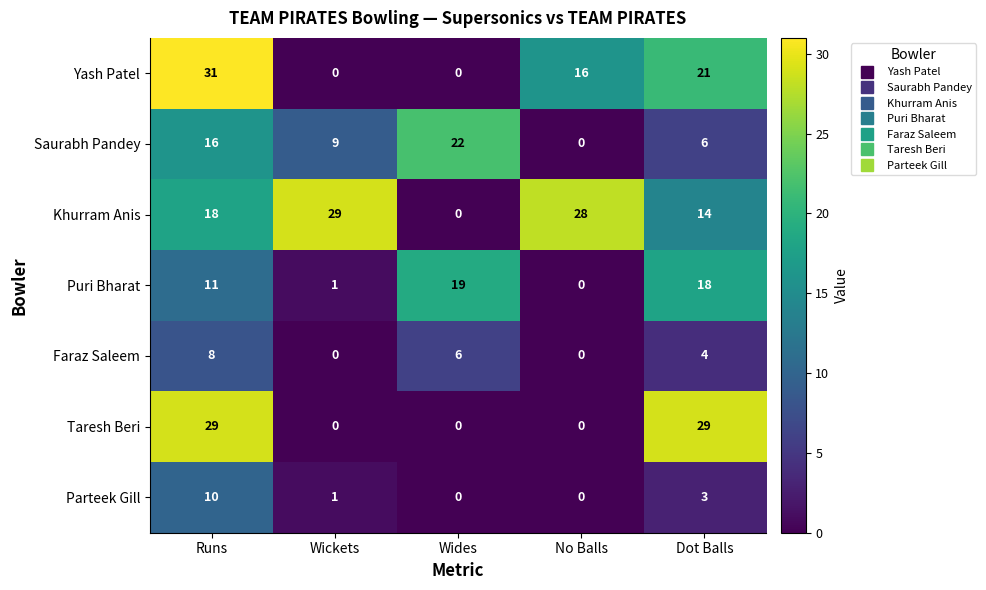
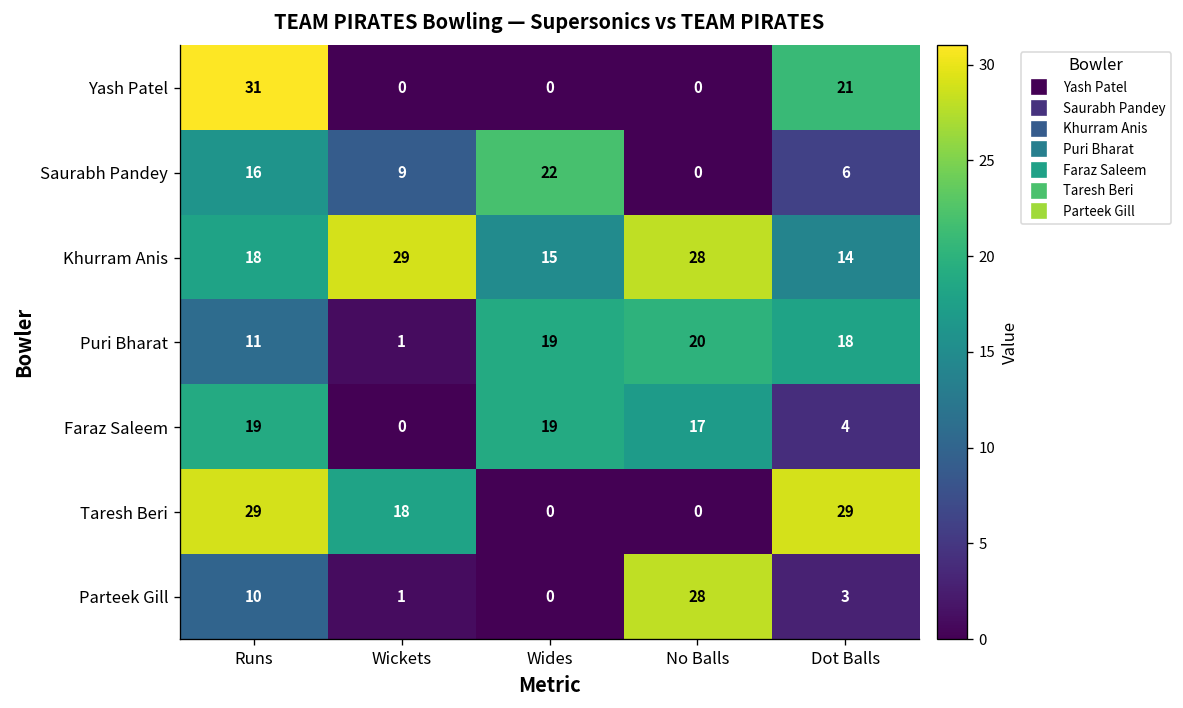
Yash Patel, No Balls: 16 -> 0
Khurram Anis, Wides: 0 -> 15
Puri Bharat, No Balls: 0 -> 20
Faraz Saleem, Runs: 8 -> 19
Faraz Saleem, Wides: 6 -> 19
Faraz Saleem, No Balls: 0 -> 17
Taresh Beri, Wickets: 0 -> 18
Parteek Gill, No Balls: 0 -> 28
